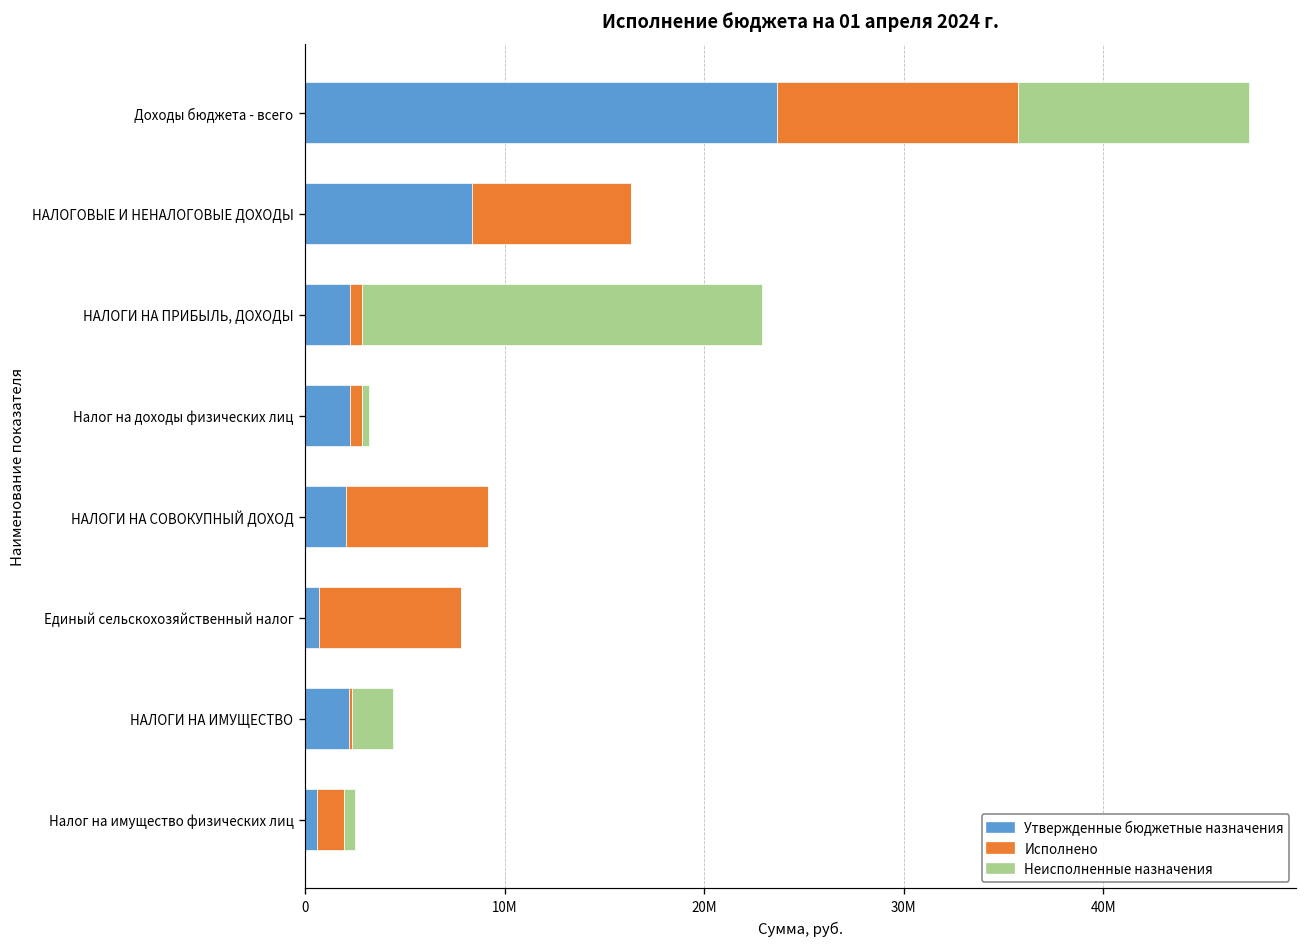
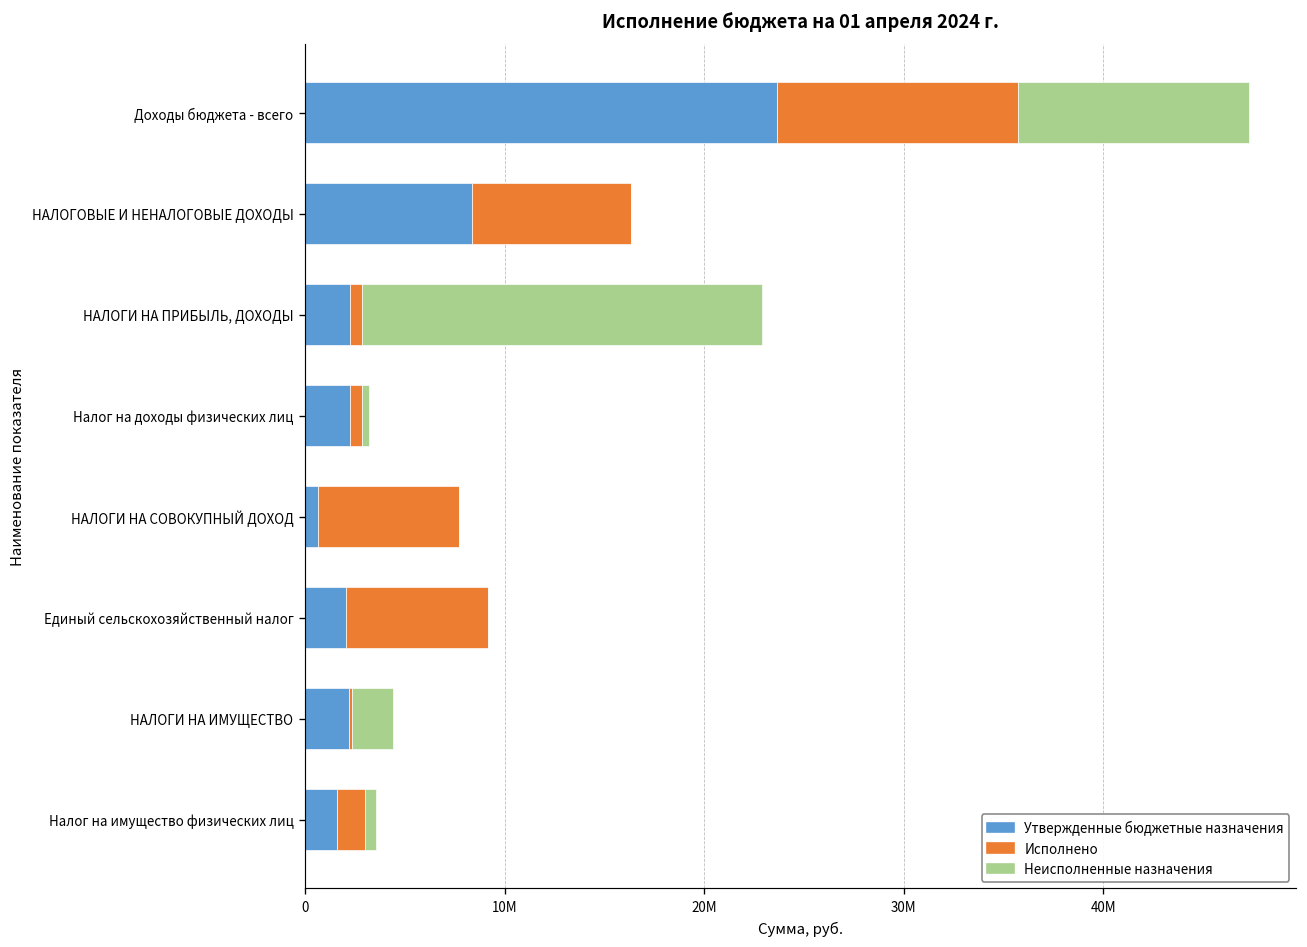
Утвержденные бюджетные назначения, НАЛОГИ НА СОВОКУПНЫЙ ДОХОД: 2100000 -> 600000
Утвержденные бюджетные назначения, Единый сельскохозяйственный налог: 700000 -> 2100000
Утвержденные бюджетные назначения, Налог на имущество физических лиц: 600000 -> 1600000
